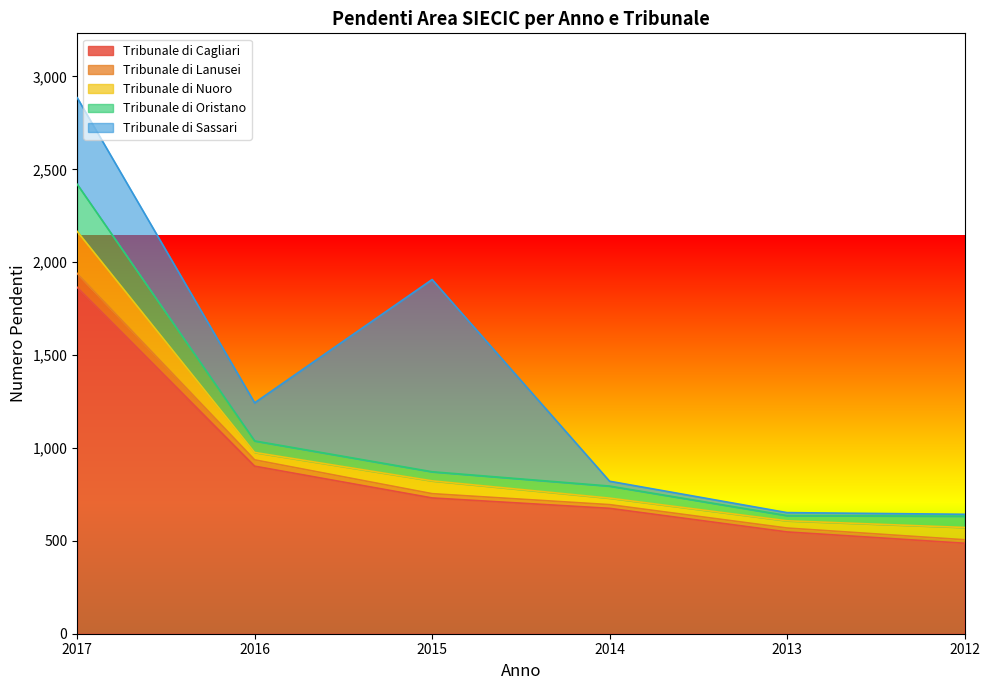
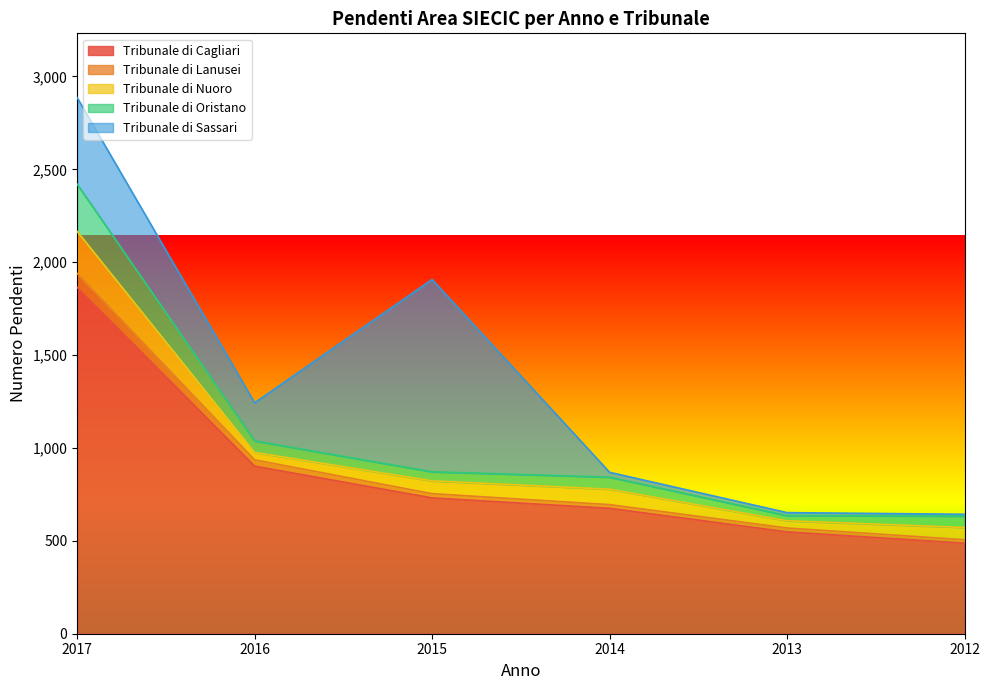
Tribunale di Nuoro, 2014: 40 -> 80
